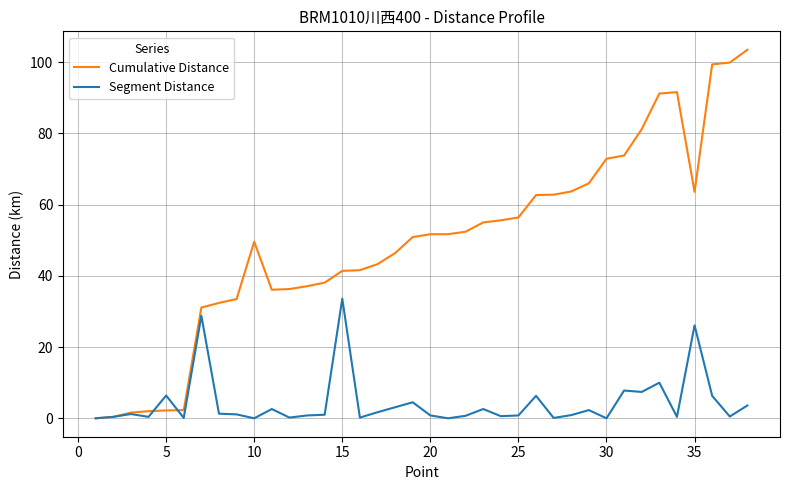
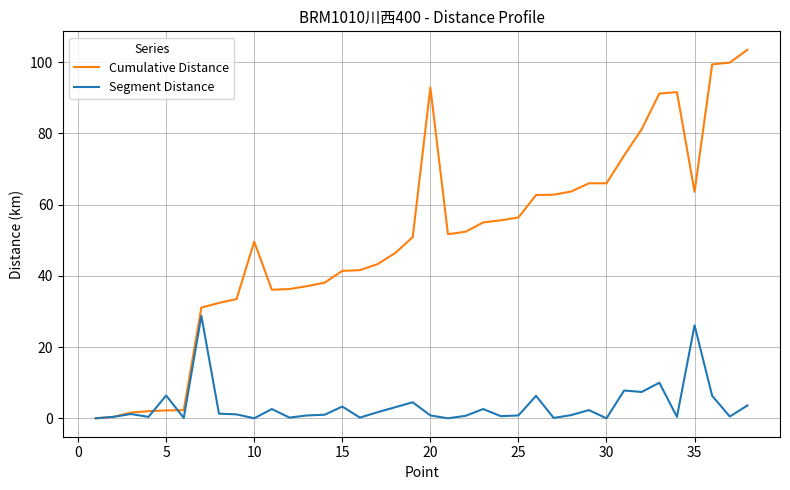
Segment Distance, 15: 34 -> 3
Cumulative Distance, 20: 52 -> 93
Cumulative Distance, 30: 73 -> 66
